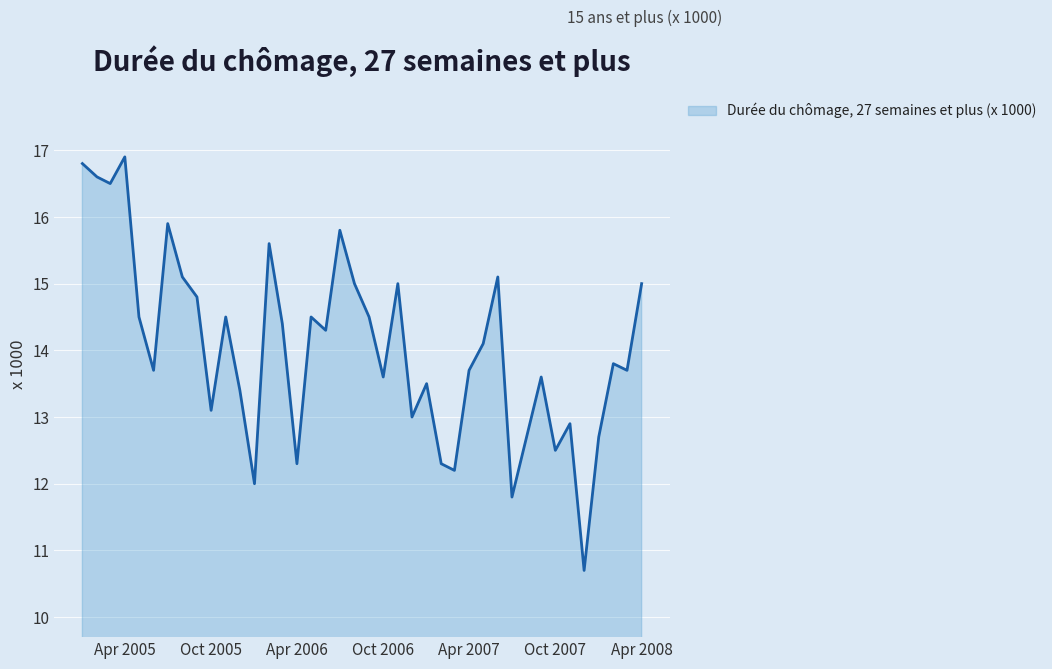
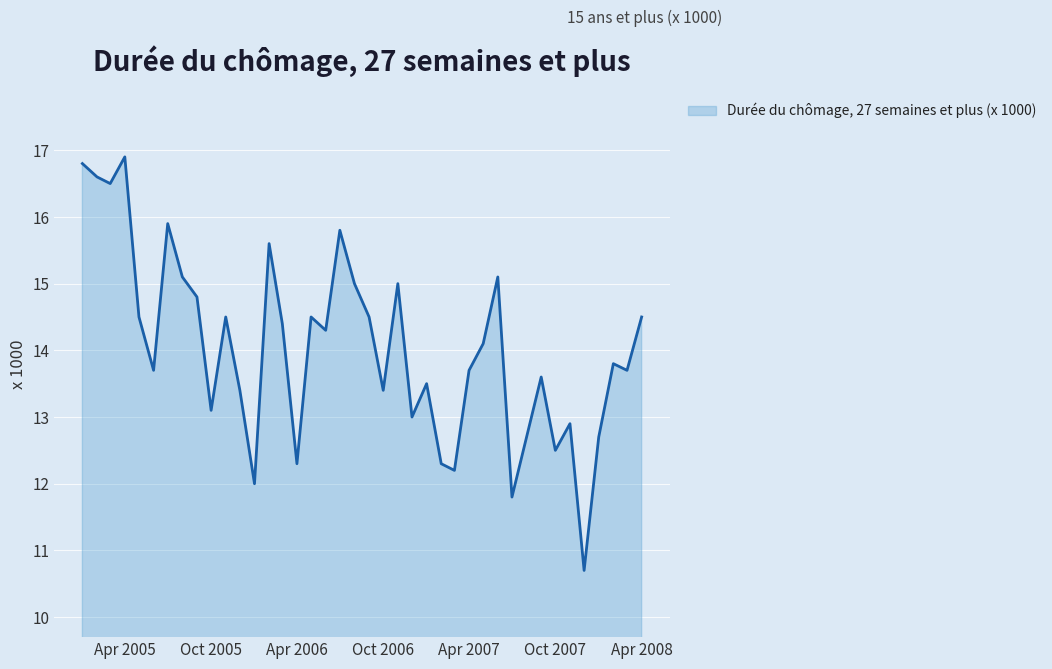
Oct 2006: 13.6 -> 13.4
Apr 2008: 15.0 -> 14.5
